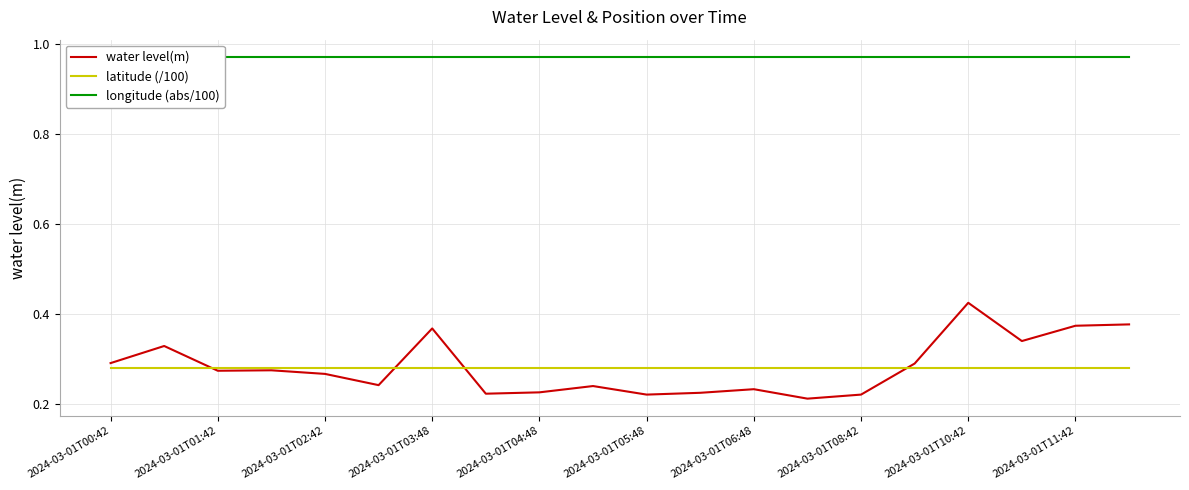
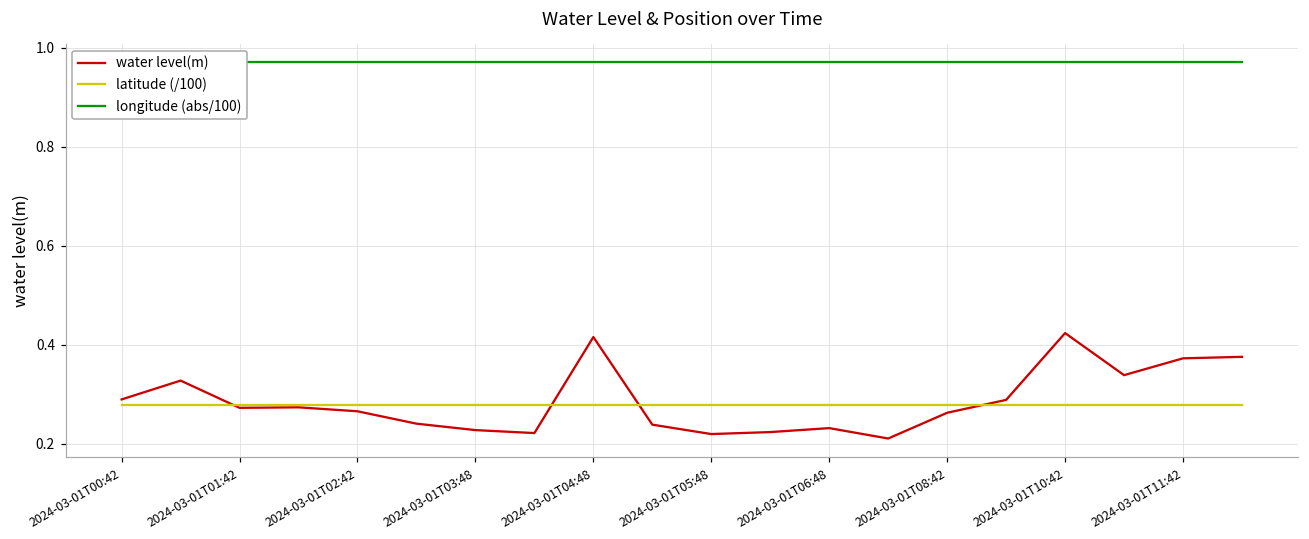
water level(m), 2024-03-01T03:48: 0.37 -> 0.23
water level(m), 2024-03-01T04:48: 0.23 -> 0.42
water level(m), 2024-03-01T08:42: 0.22 -> 0.26
